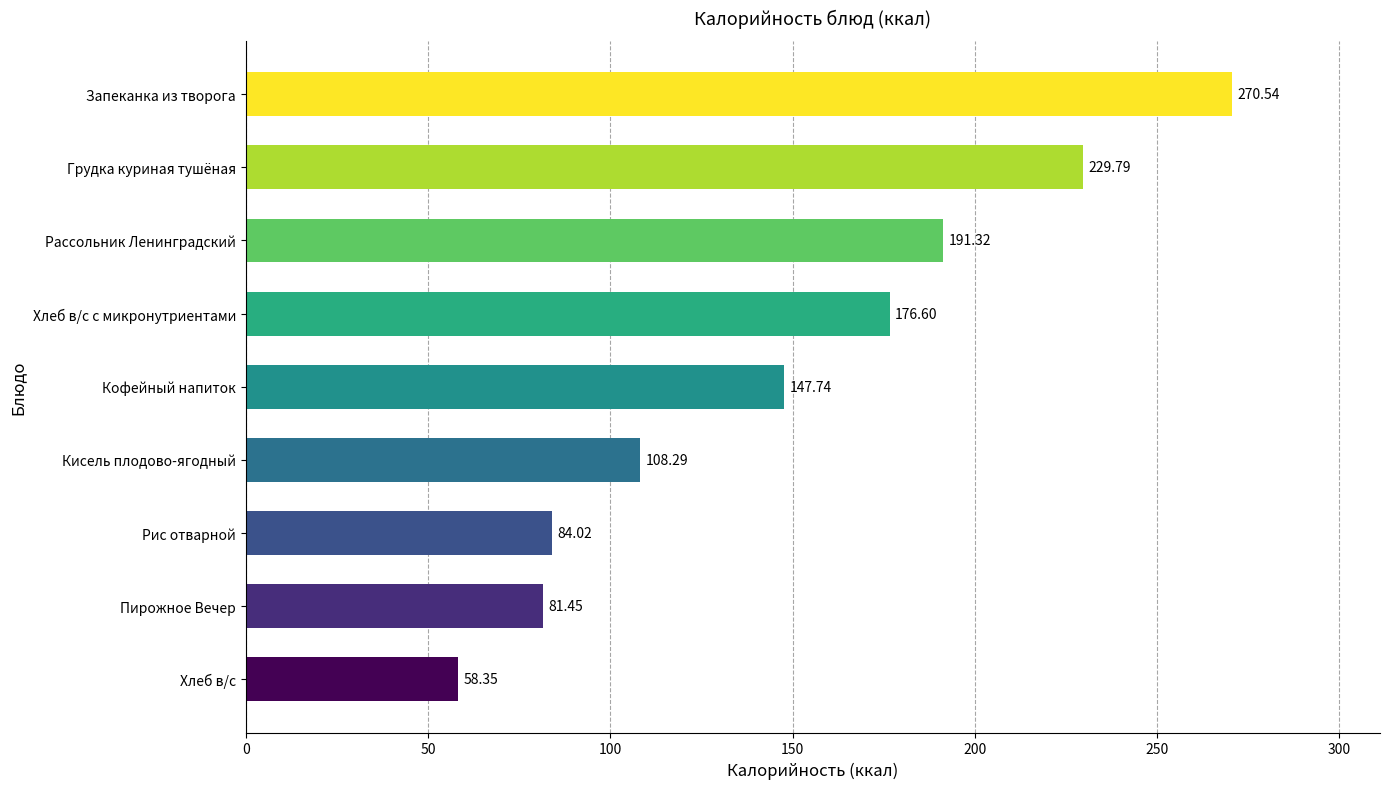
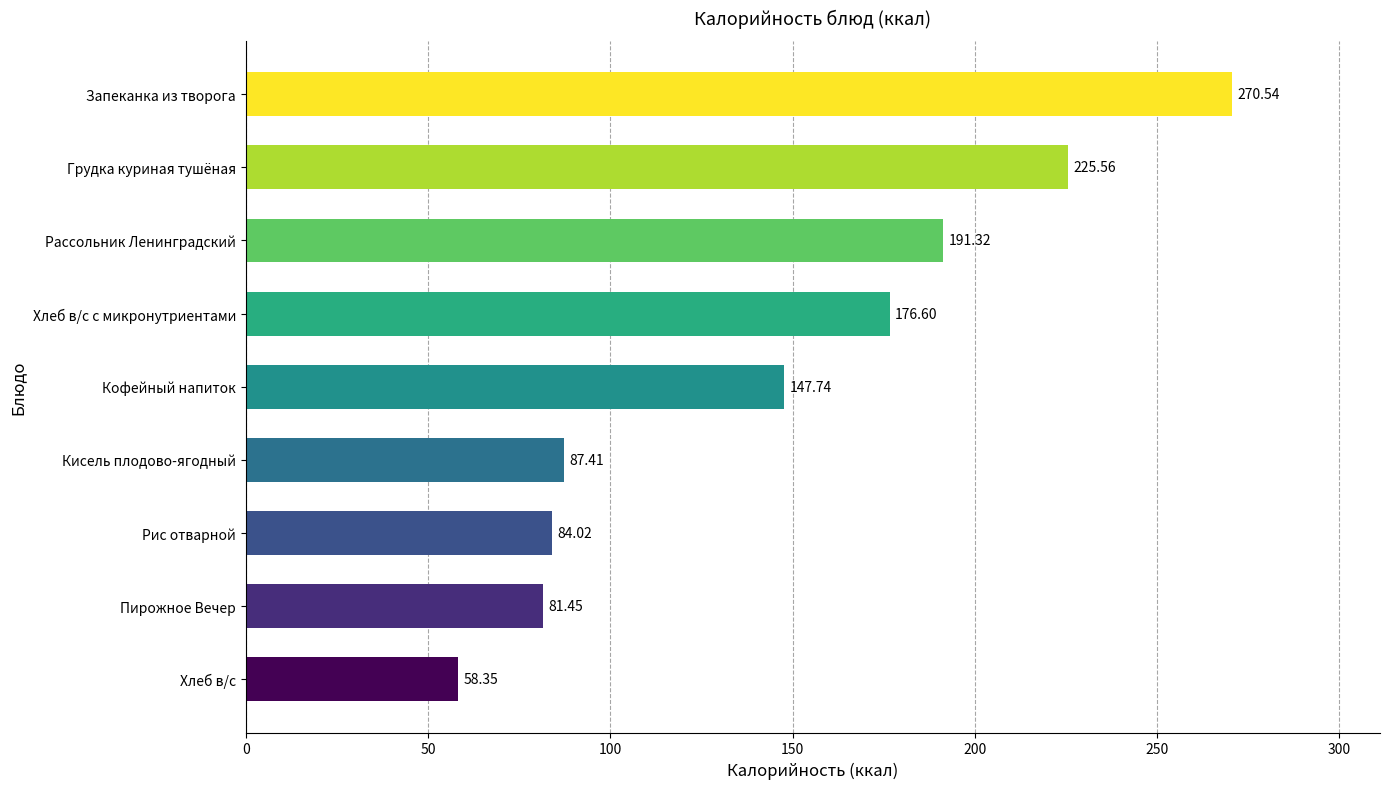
Грудка куриная тушёная: 229.79 -> 225.56
Кисель плодово-ягодный: 108.29 -> 87.41
